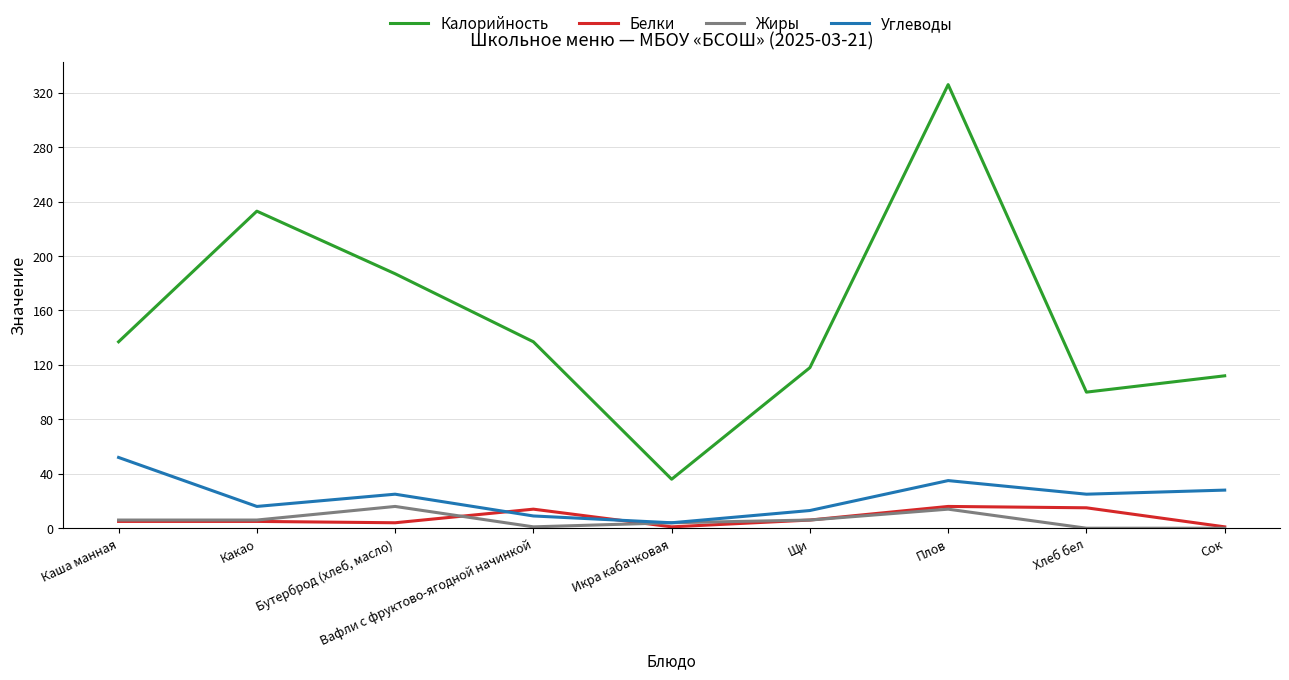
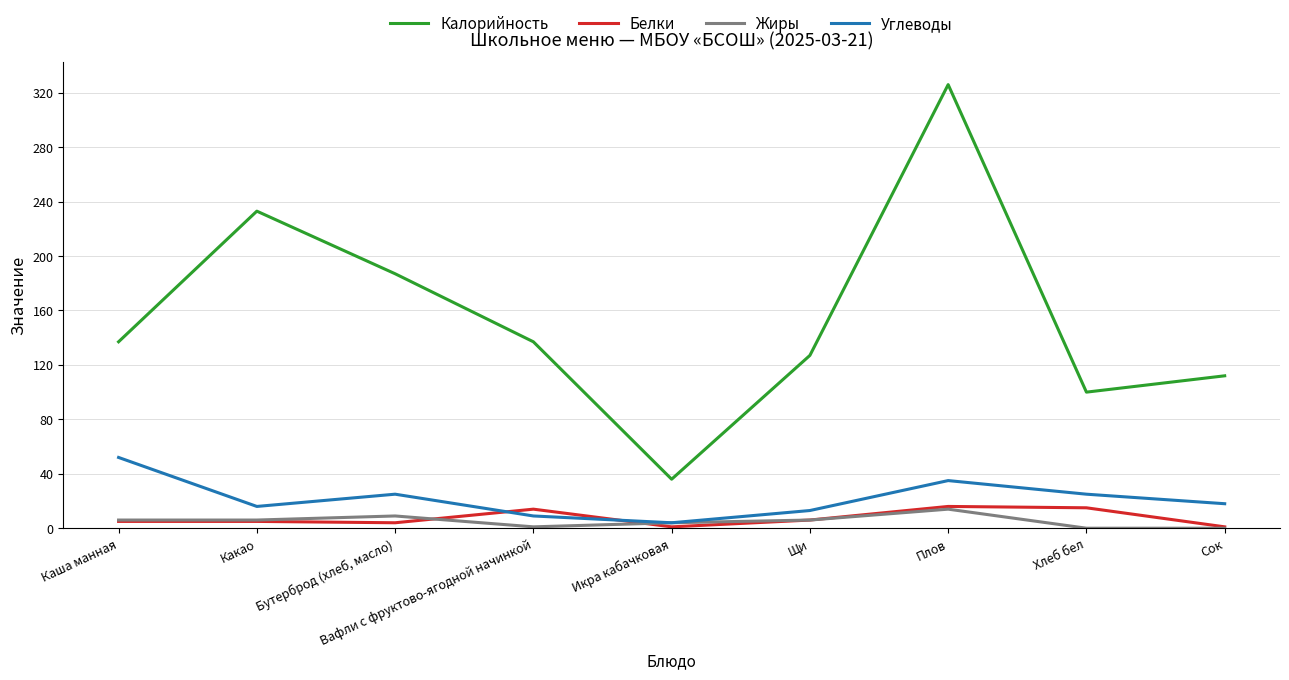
Жиры, Бутерброд (хлеб, масло): 16 -> 9
Калорийность, Щи: 118 -> 127
Углеводы, Сок: 28 -> 18
